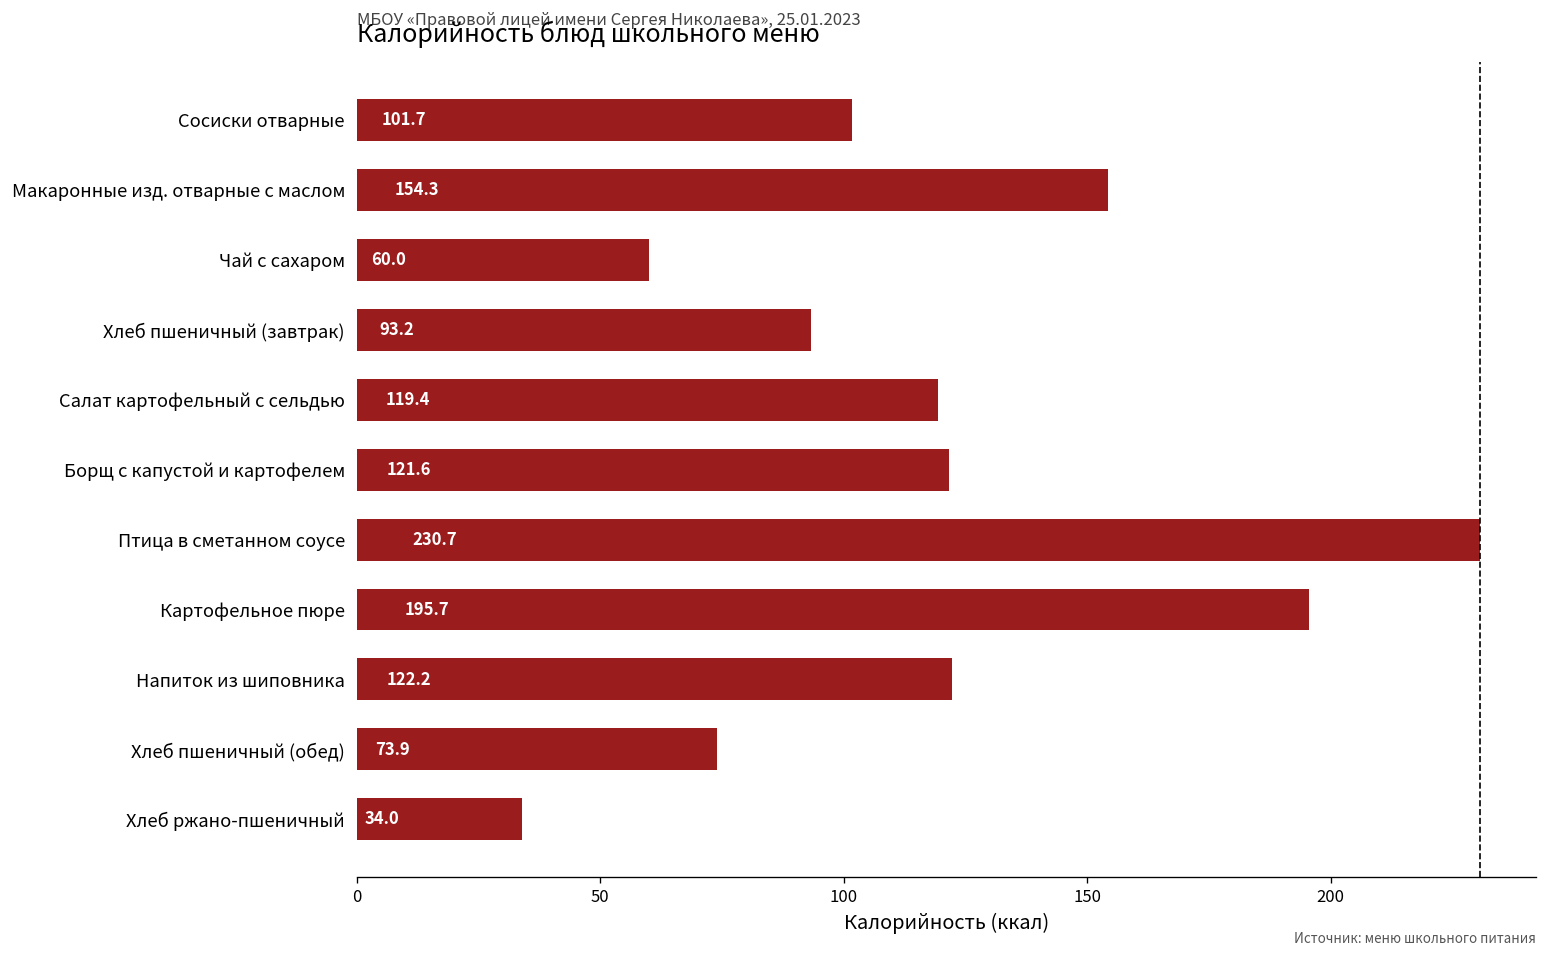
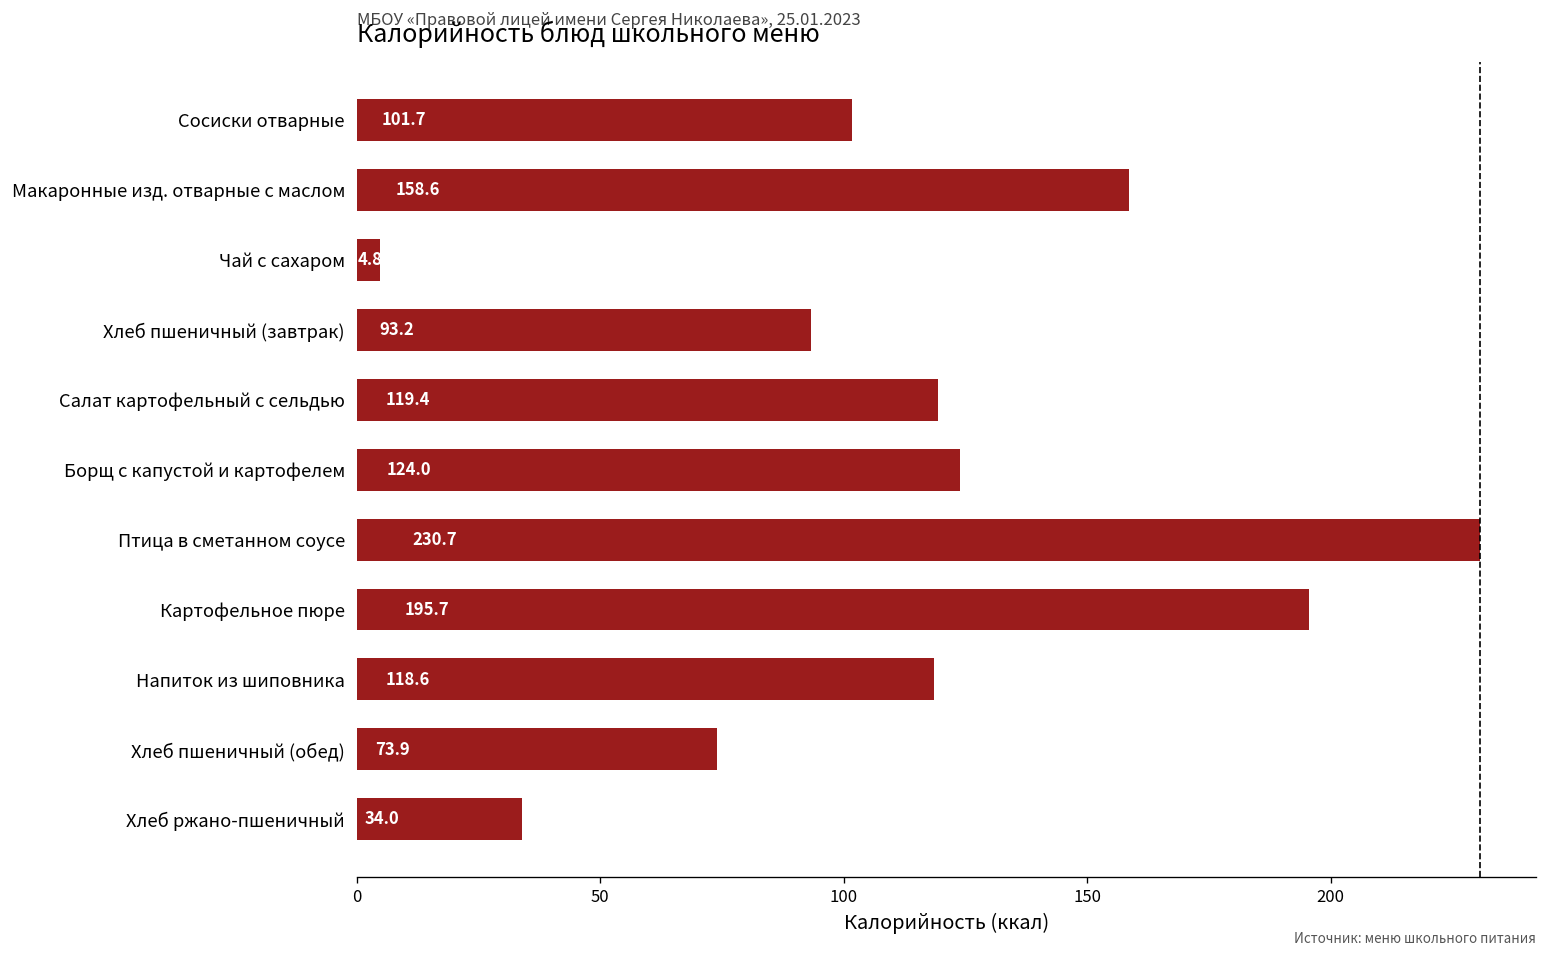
Макаронные изд. отварные с маслом: 154.3 -> 158.6
Чай с сахаром: 60.0 -> 4.8
Борщ с капустой и картофелем: 121.6 -> 124.0
Напиток из шиповника: 122.2 -> 118.6
